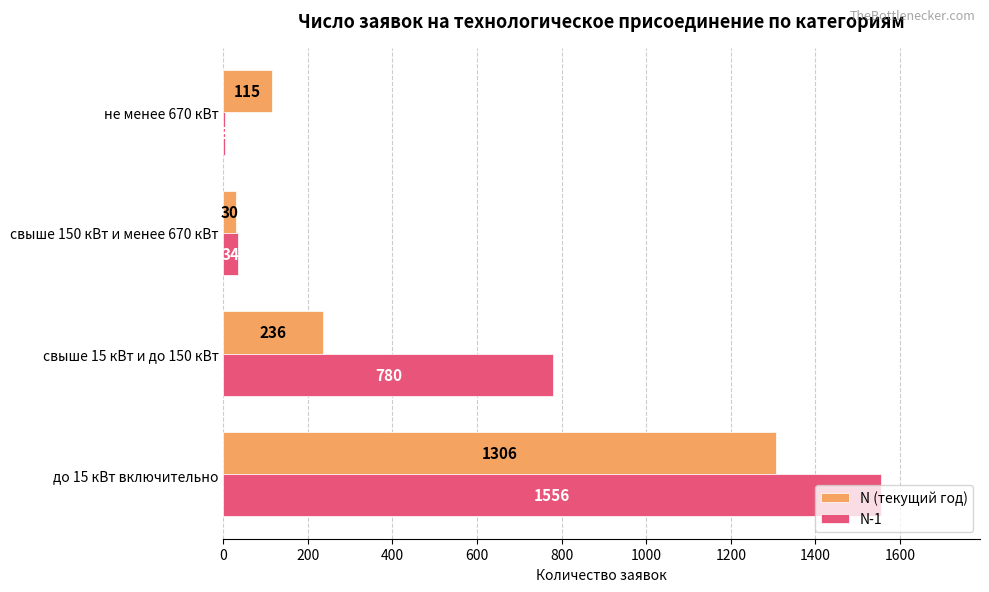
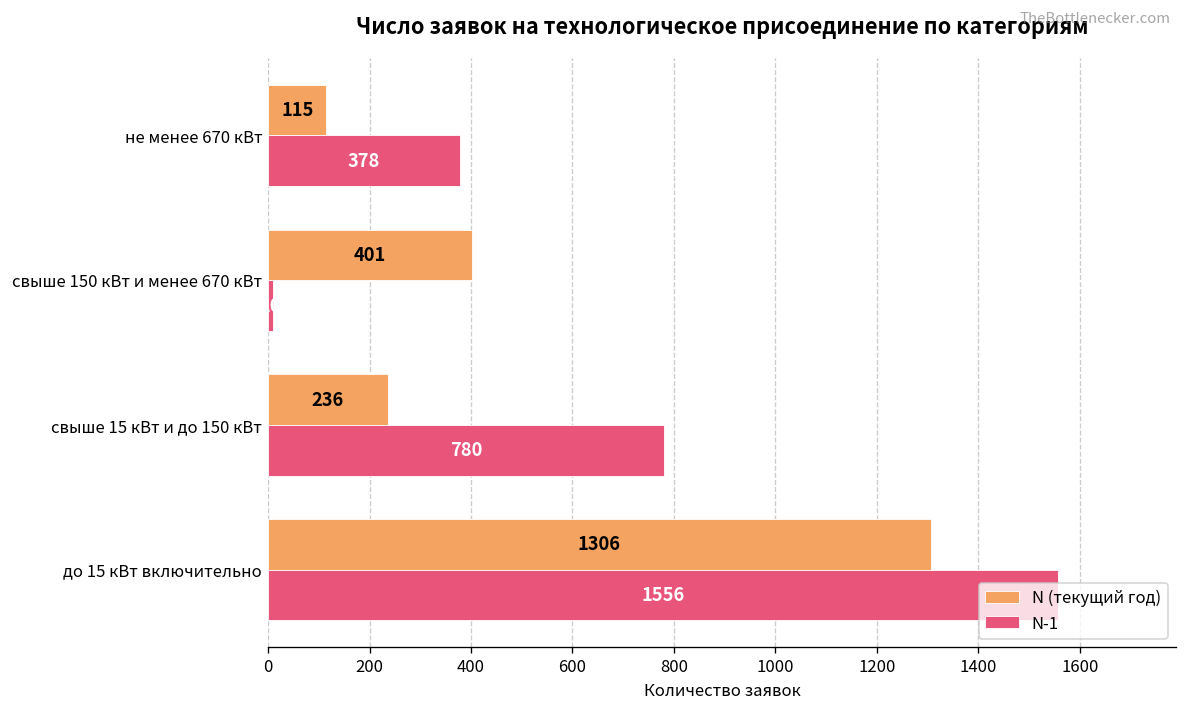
N-1, не менее 670 кВт: 0 -> 380
N (текущий год), свыше 150 кВт и менее 670 кВт: 30 -> 401
N-1, свыше 150 кВт и менее 670 кВт: 30 -> 10
